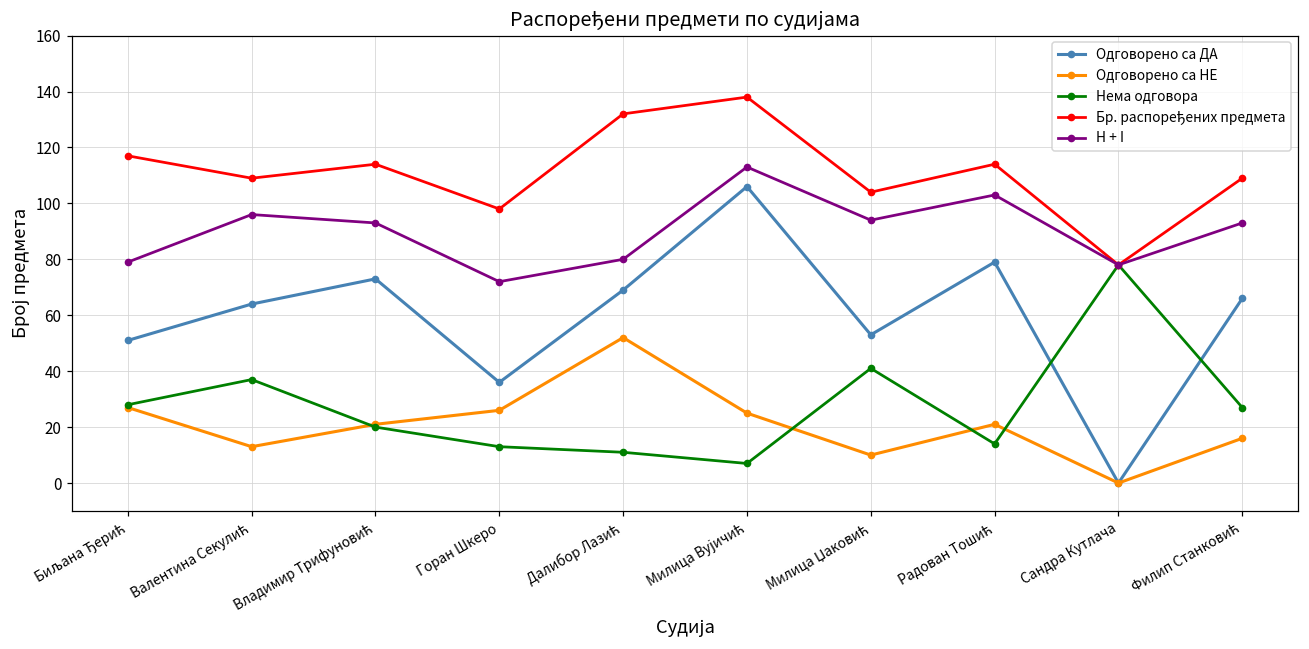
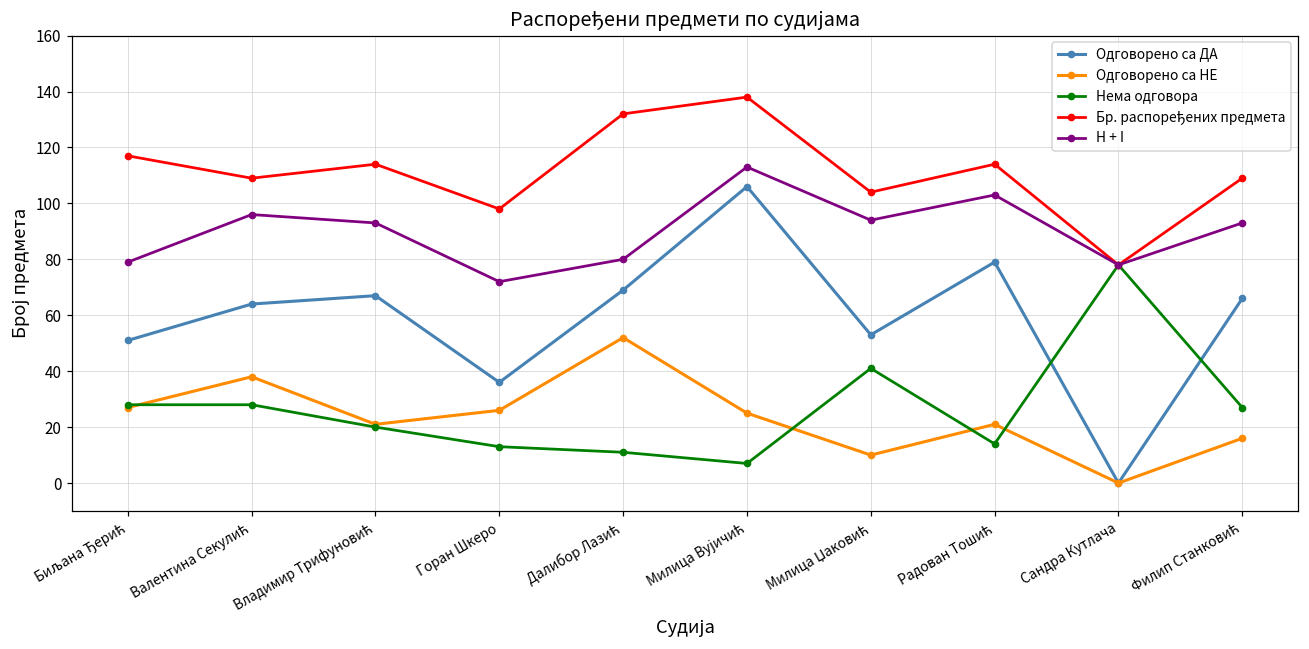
Одговорено са НЕ, Валентина Секулић: 13 -> 38
Нема одговора, Валентина Секулић: 37 -> 28
Одговорено са ДА, Владимир Трифуновић: 73 -> 67
